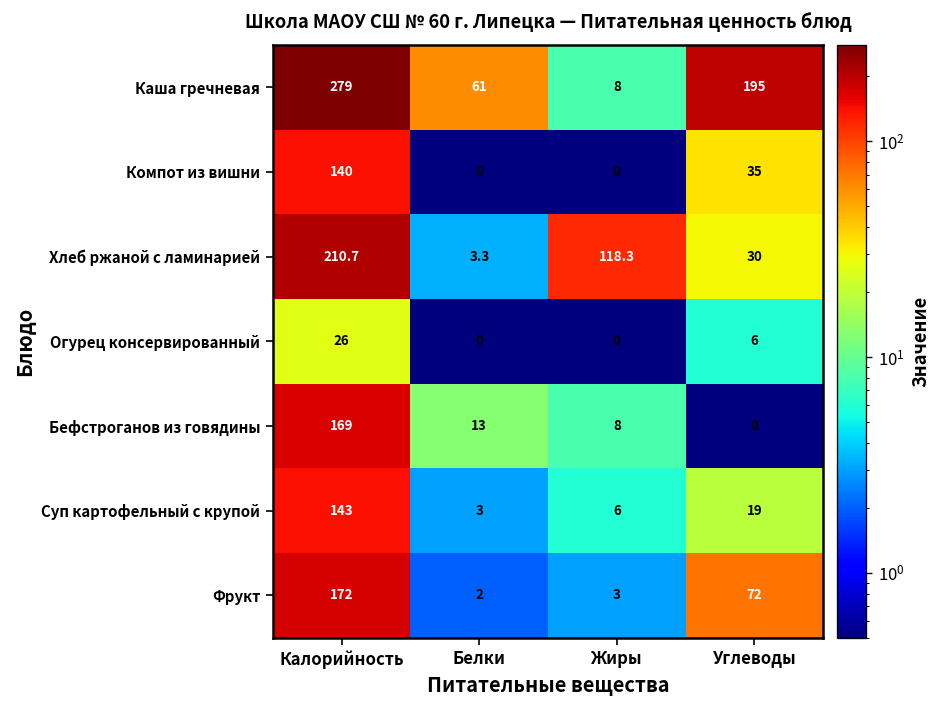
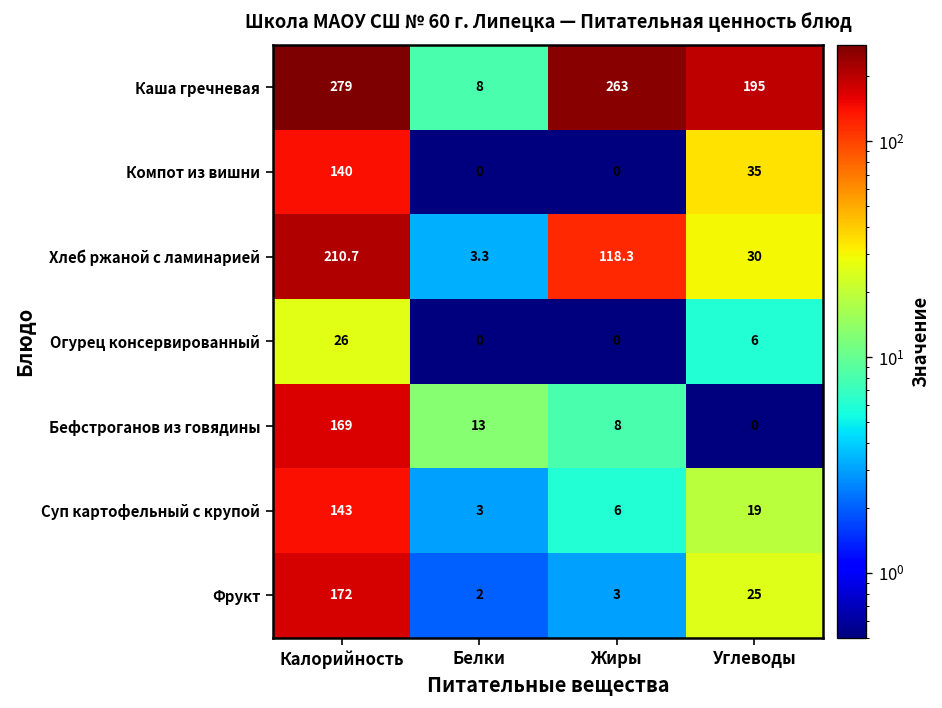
Каша гречневая, Белки: 61 -> 8
Каша гречневая, Жиры: 8 -> 263
Фрукт, Углеводы: 72 -> 25
